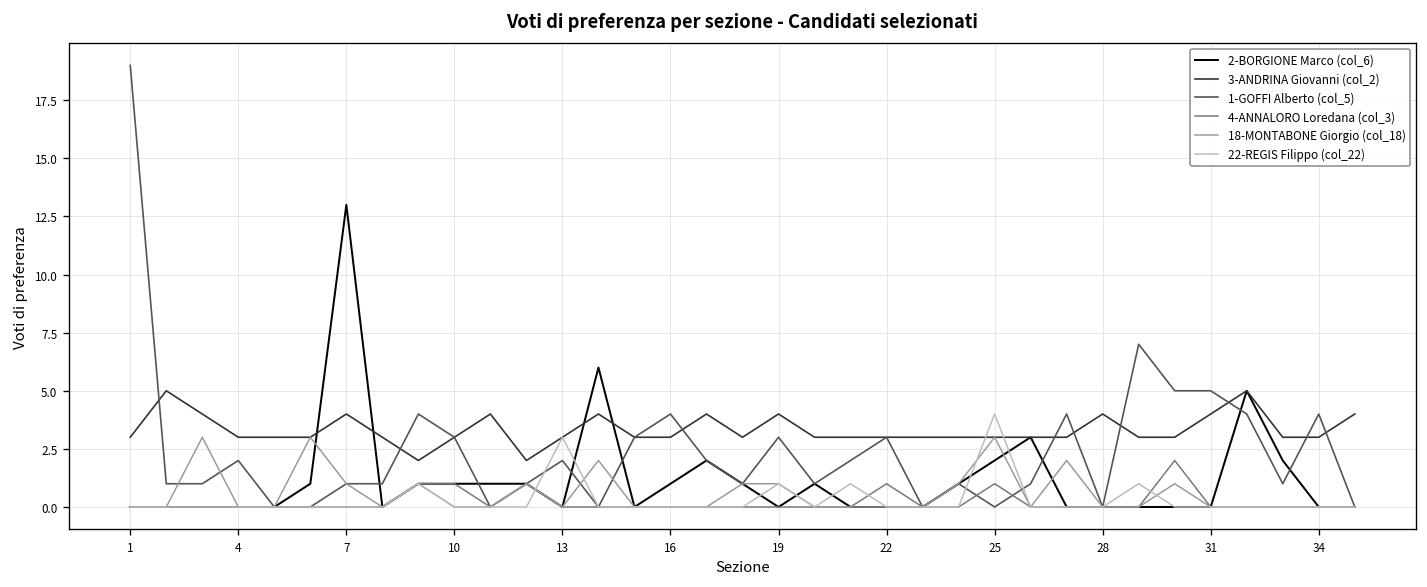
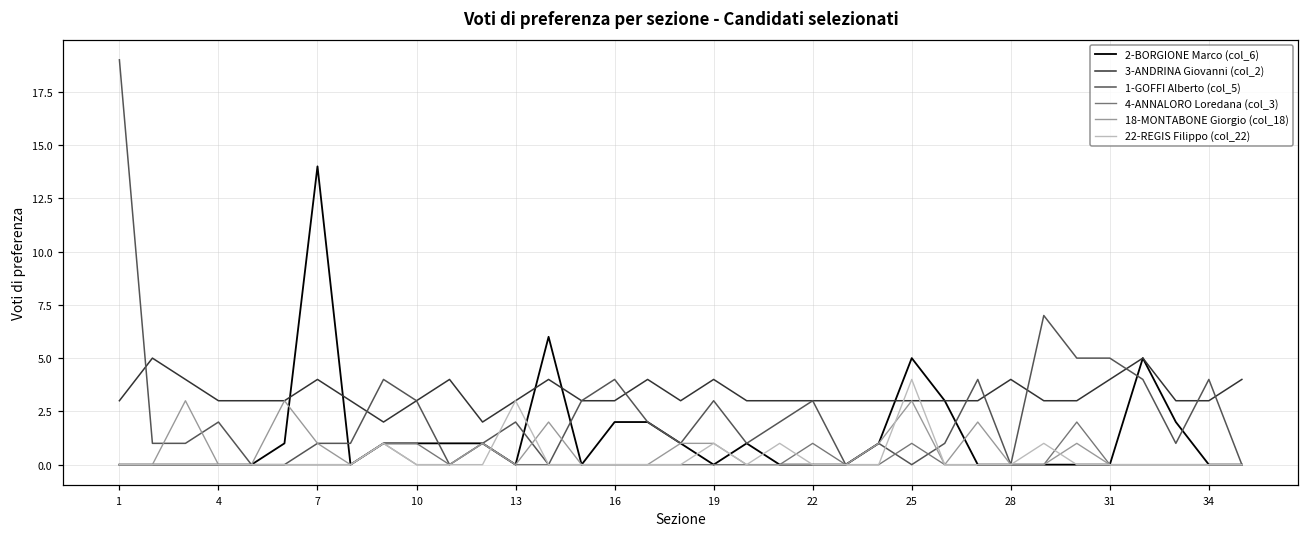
2-BORGIONE Marco (col_6), 7: 13 -> 14
2-BORGIONE Marco (col_6), 16: 1 -> 2
2-BORGIONE Marco (col_6), 25: 2 -> 5
